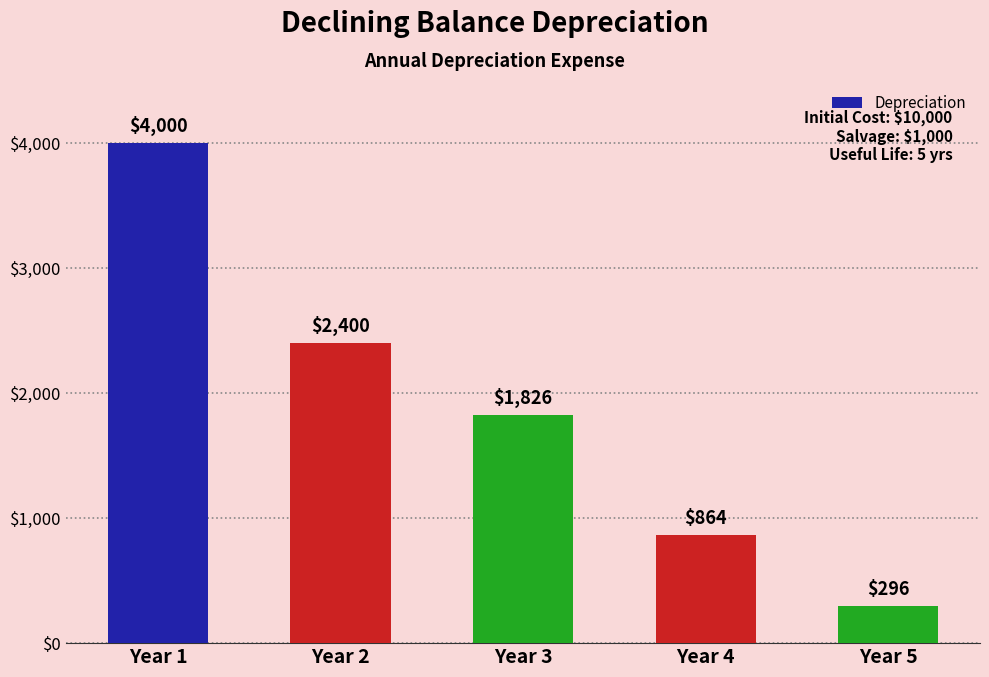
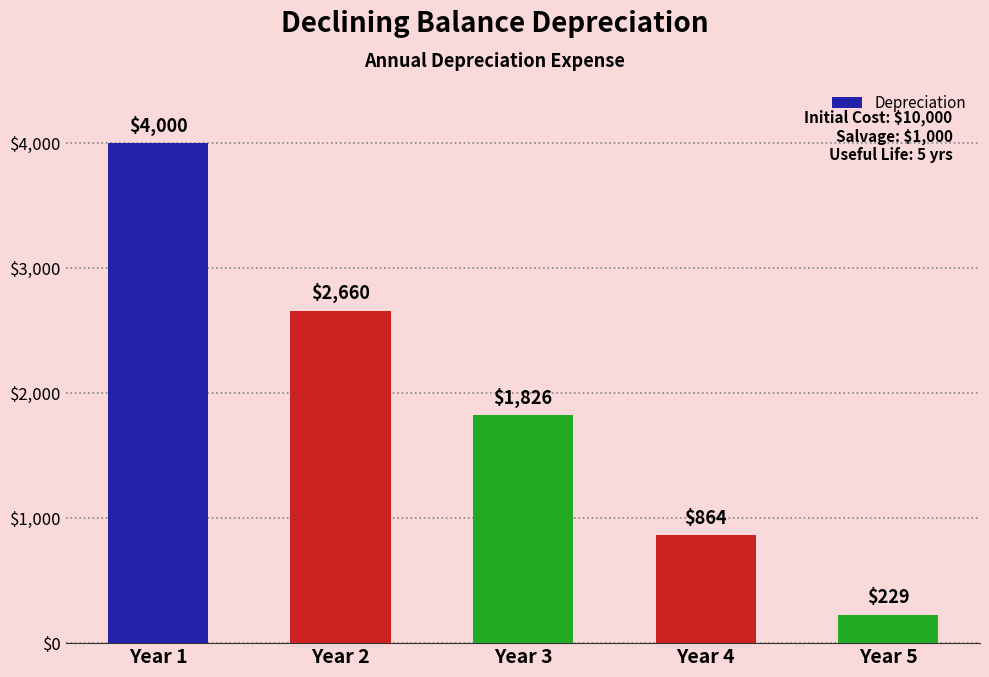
Year 2: $2,400 -> $2,660
Year 5: $296 -> $229
